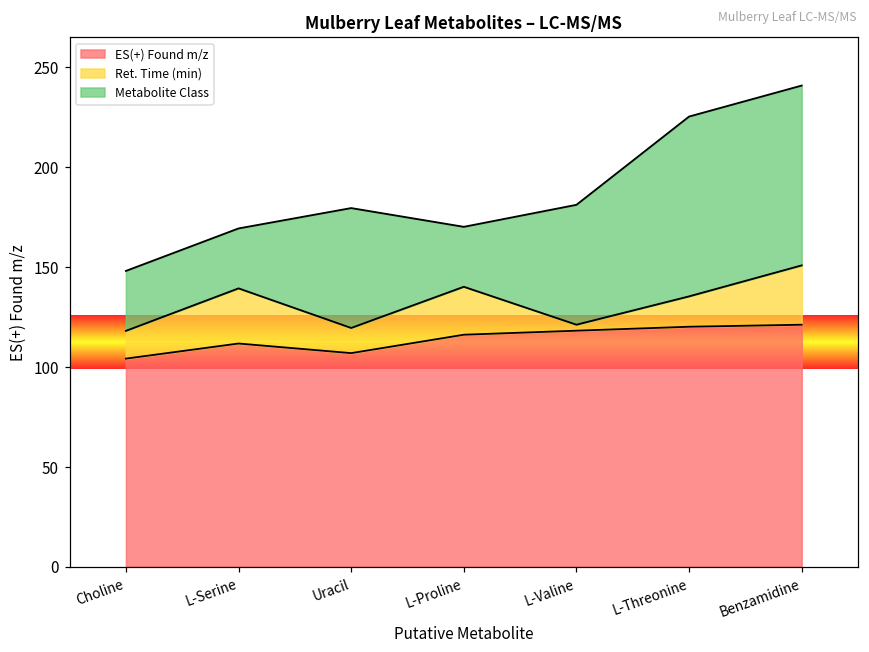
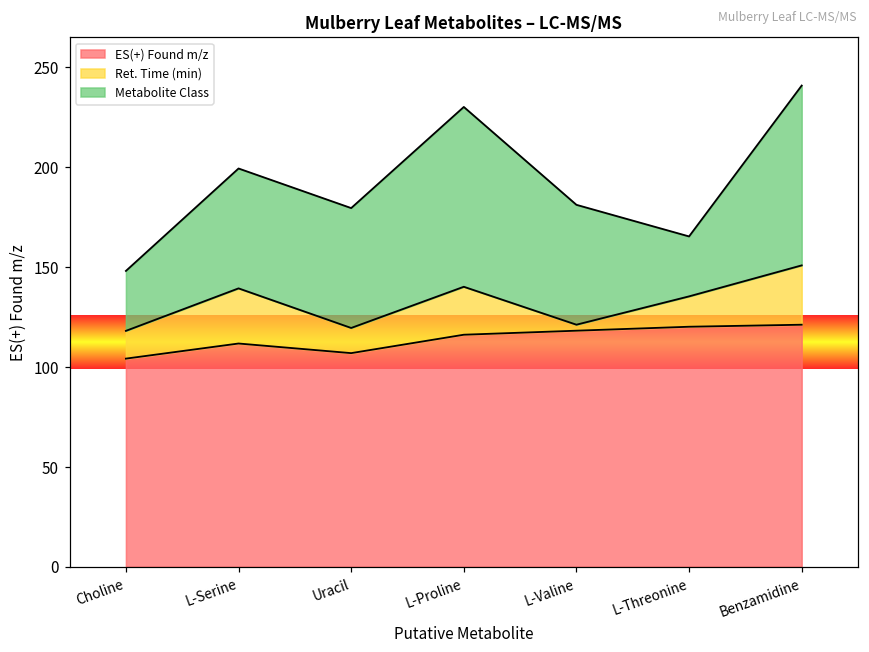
Metabolite Class, L-Serine: 30 -> 60
Metabolite Class, L-Proline: 30 -> 90
Metabolite Class, L-Threonine: 90 -> 30
